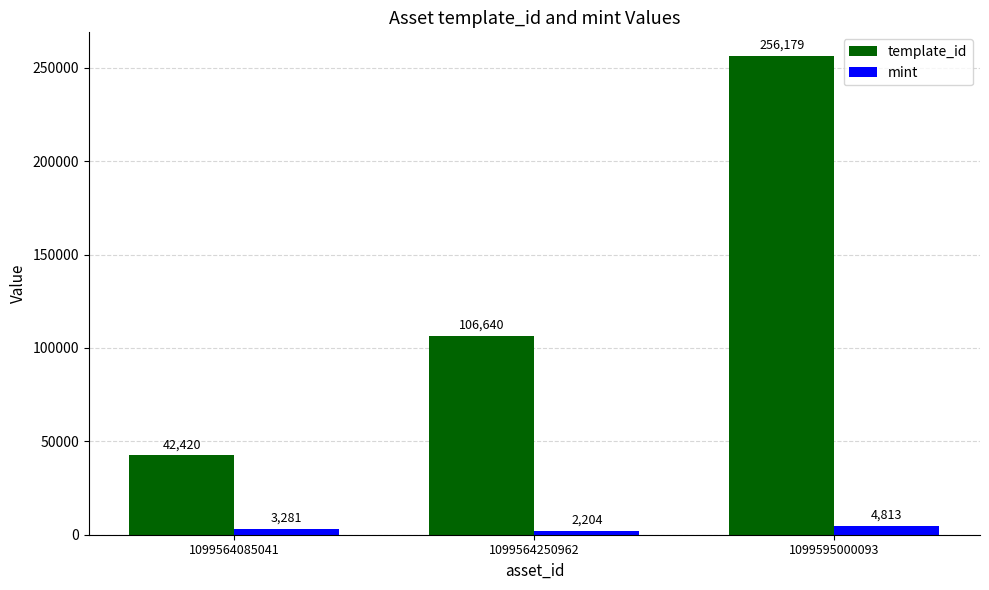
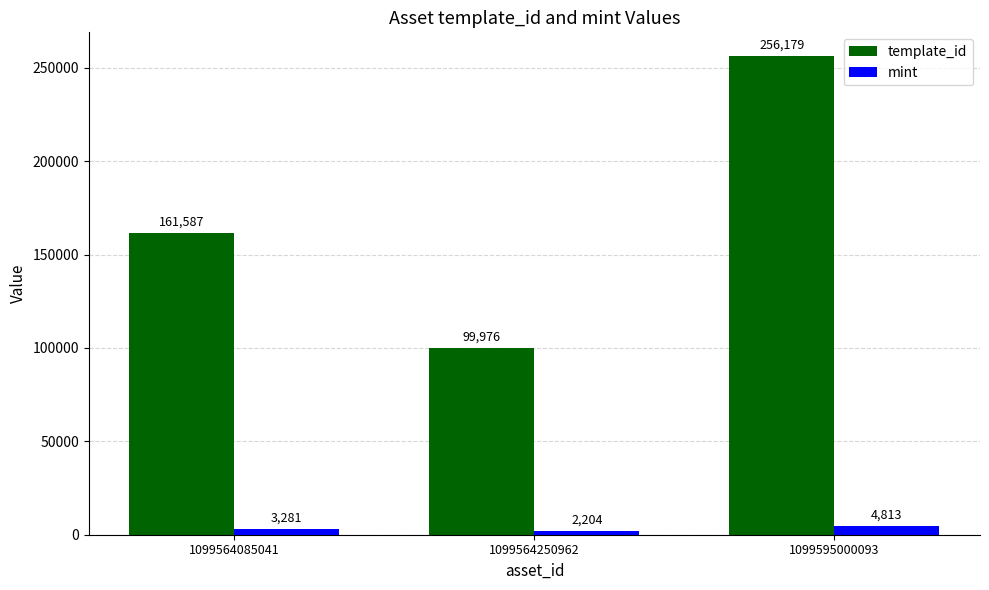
template_id, 1099564085041: 42,420 -> 161,587
template_id, 1099564250962: 106,640 -> 99,976
